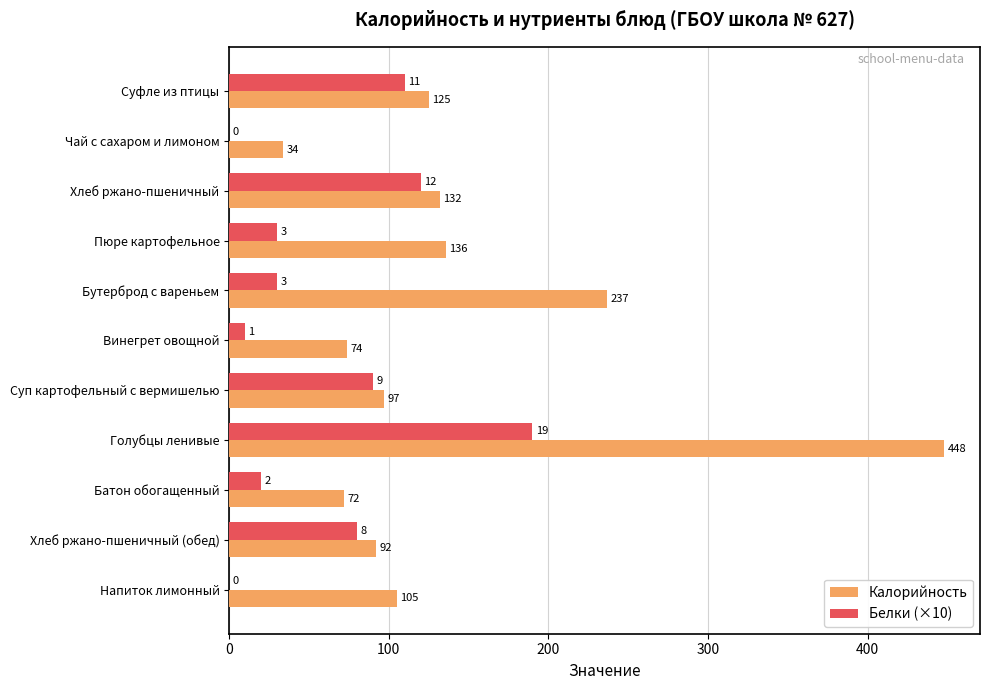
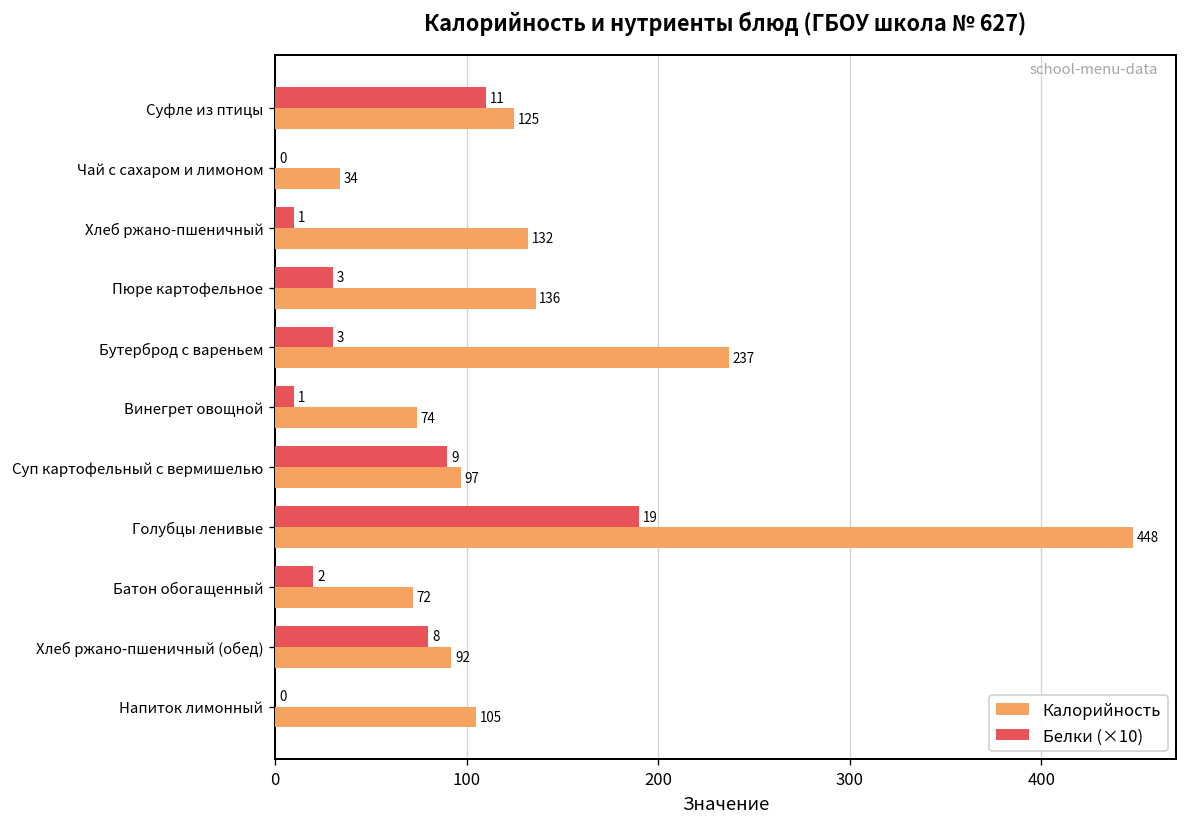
Белки (×10), Хлеб ржано-пшеничный: 12 -> 1
